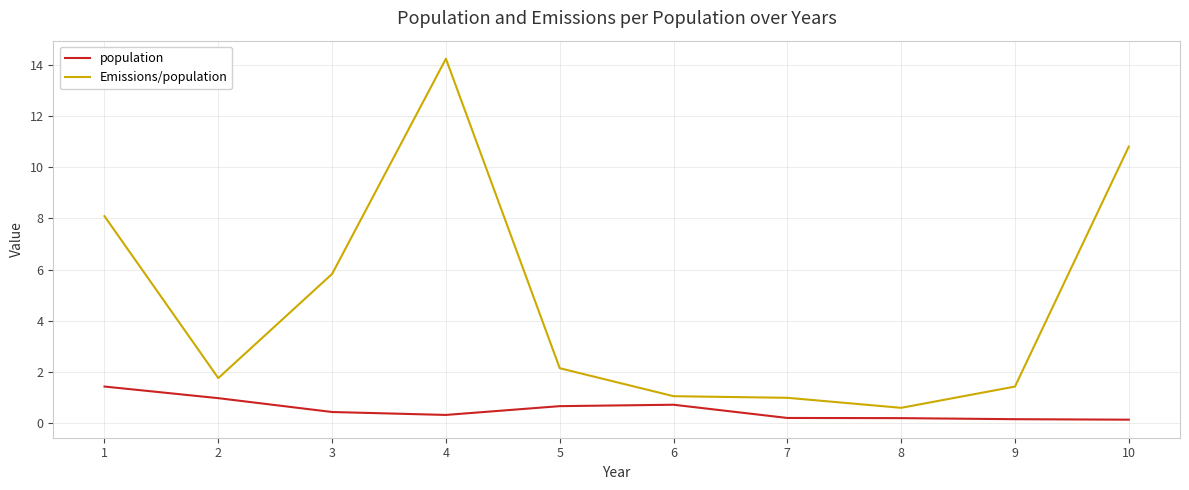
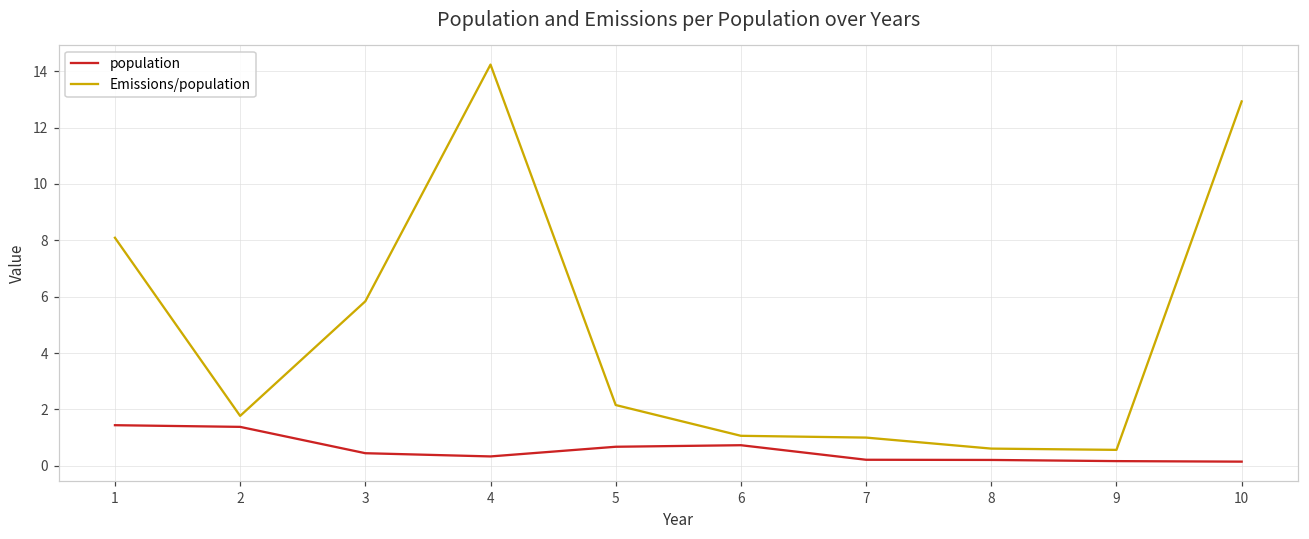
population, 2: 1.0 -> 1.4
Emissions/population, 9: 1.4 -> 0.6
Emissions/population, 10: 10.8 -> 12.9
